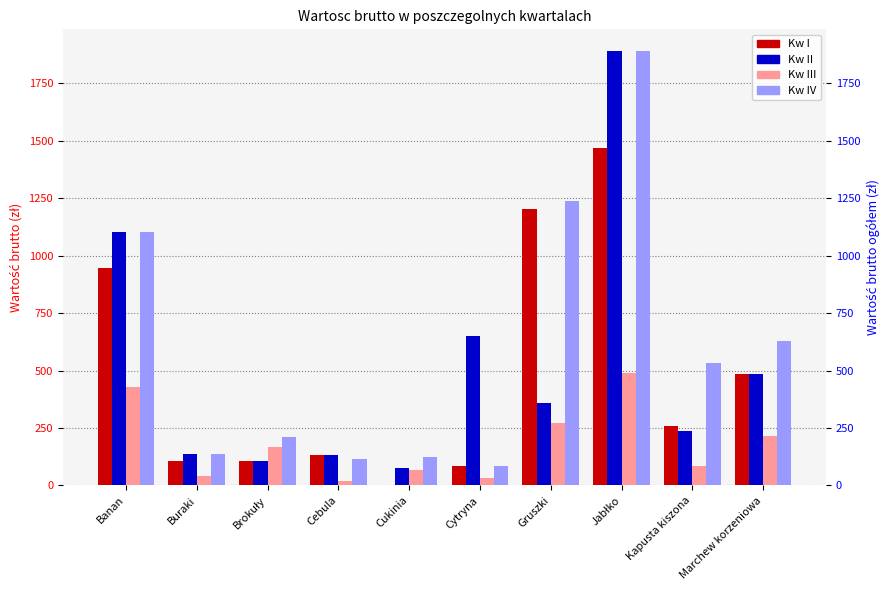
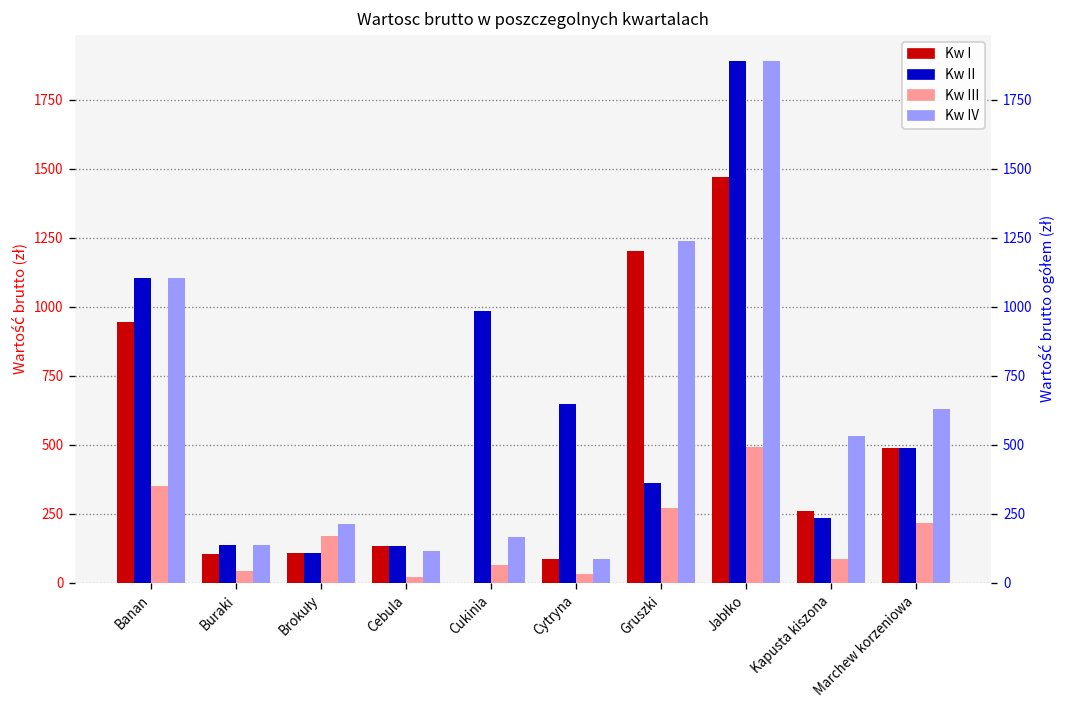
Kw III, Banan: 430 -> 350
Kw II, Cukinia: 70 -> 980
Kw IV, Cukinia: 130 -> 170
